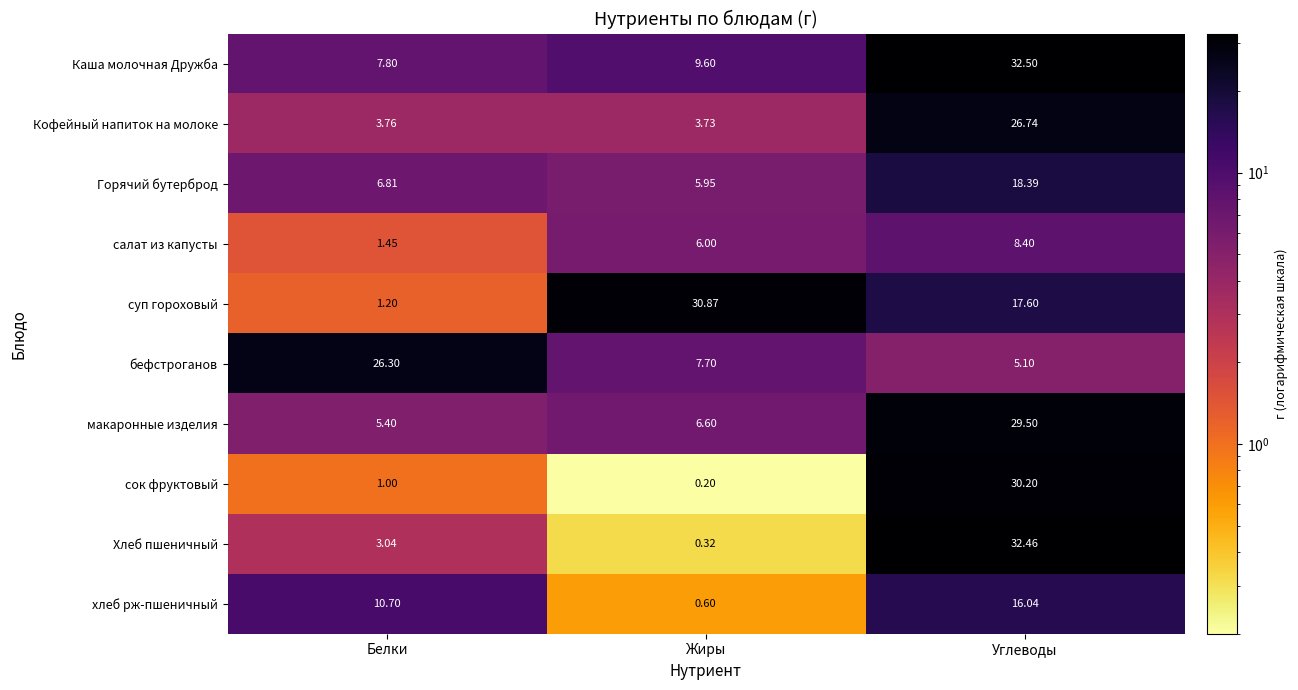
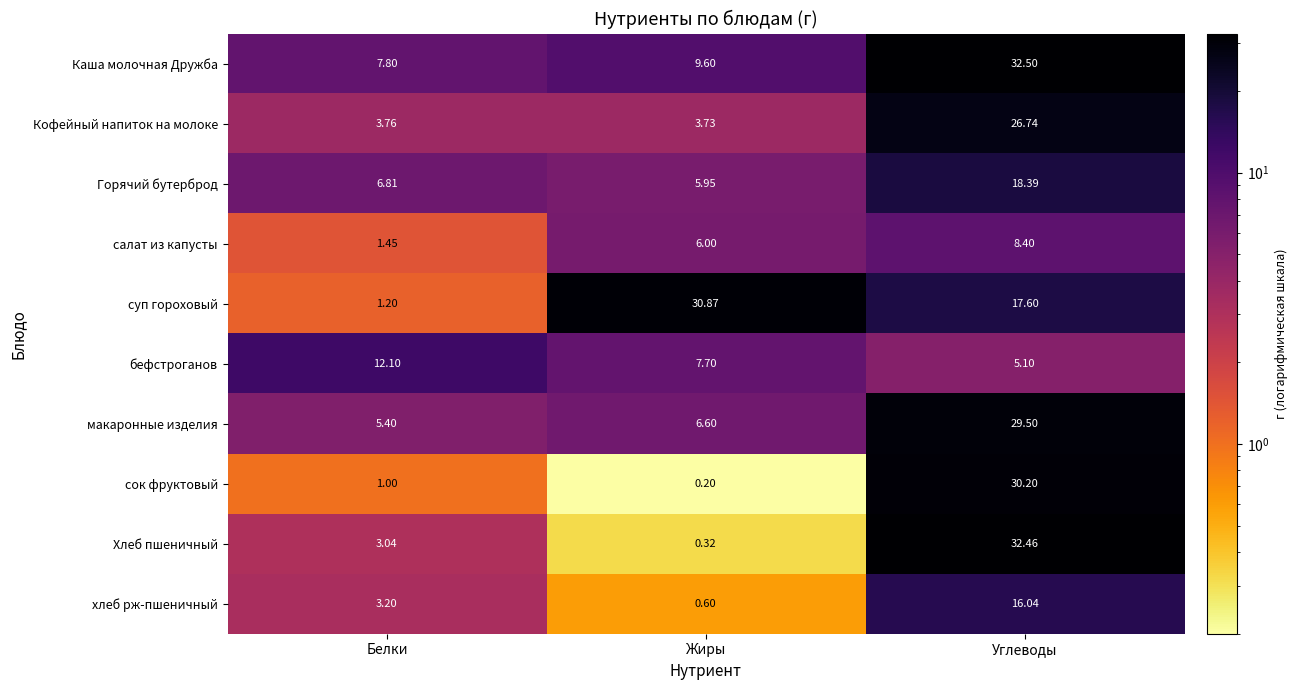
бефстроганов, Белки: 26.30 -> 12.10
хлеб рж-пшеничный, Белки: 10.70 -> 3.20
